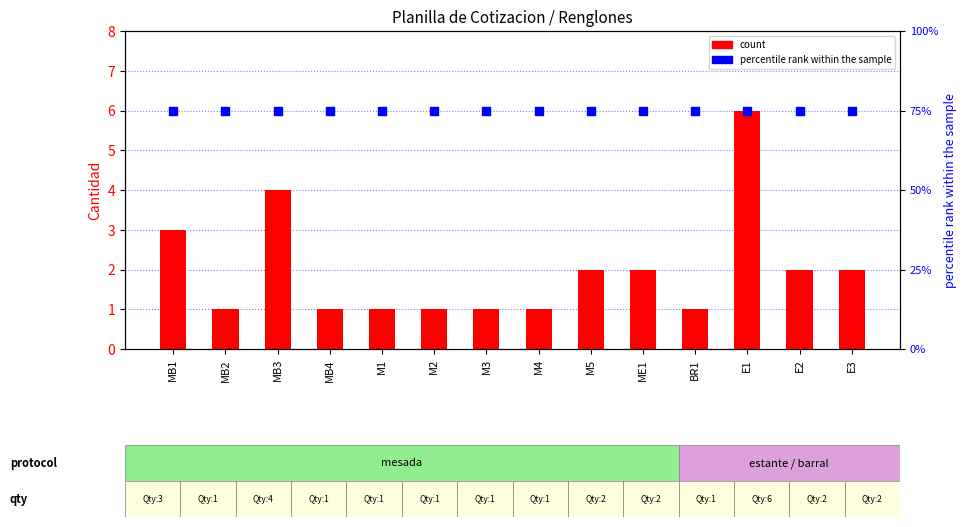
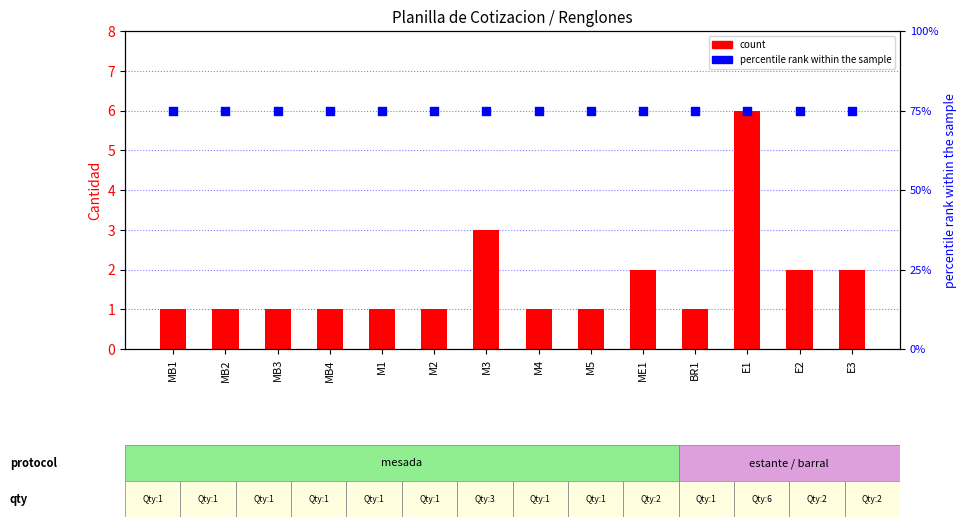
count, MB1: 3 -> 1
count, MB3: 4 -> 1
count, M3: 1 -> 3
count, M5: 2 -> 1
